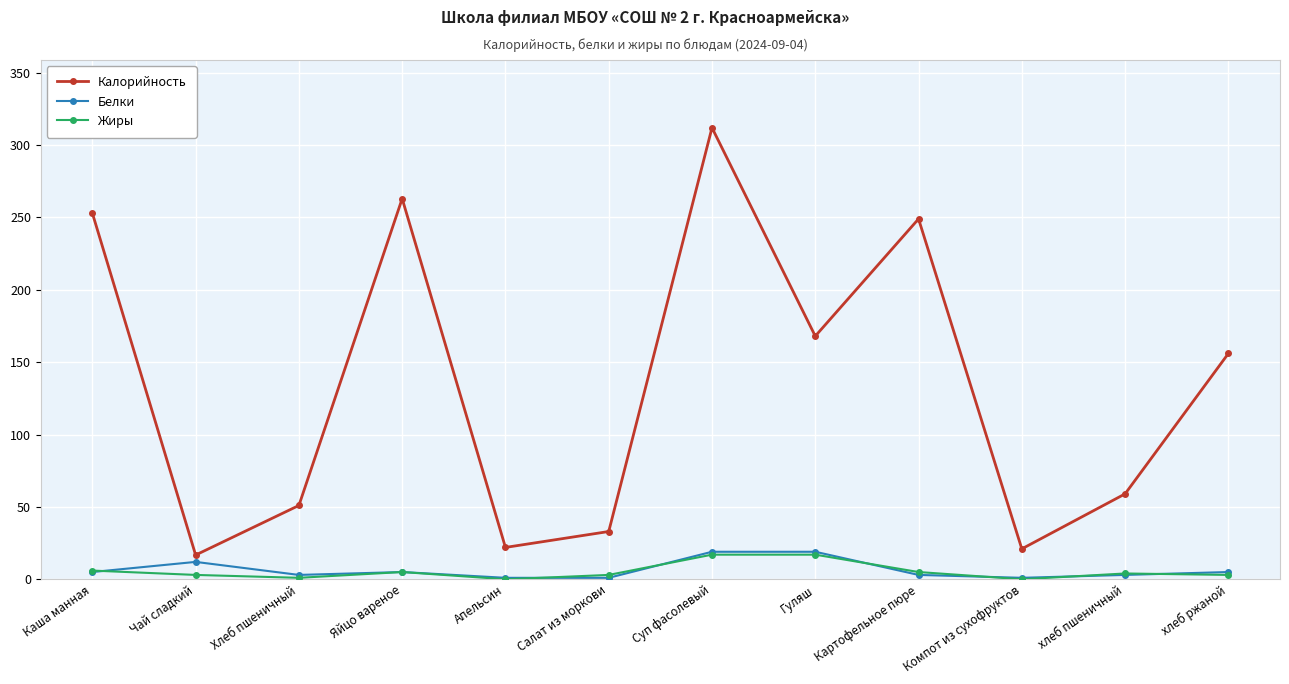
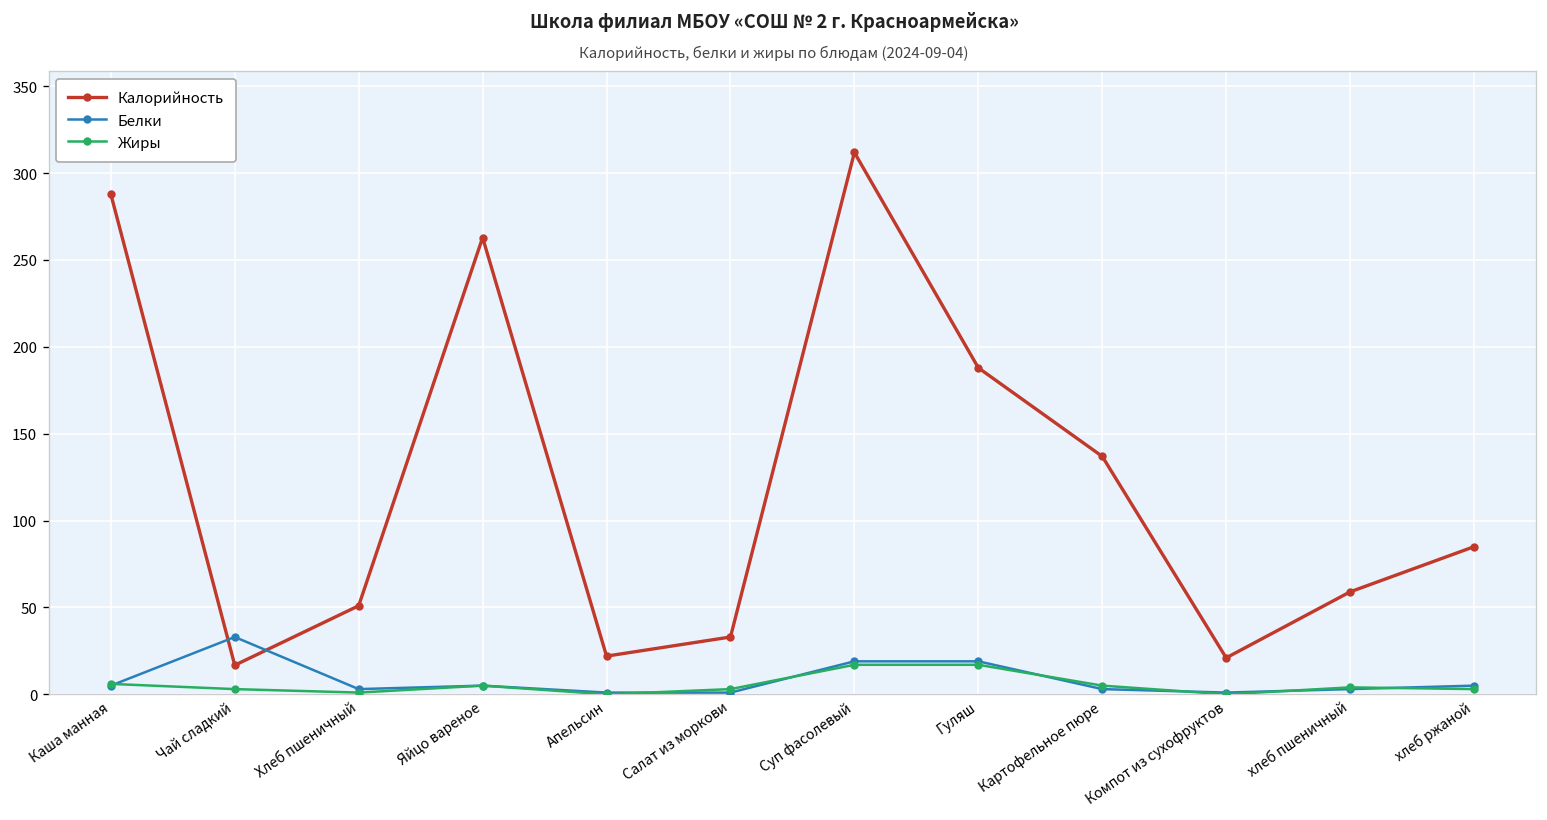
Калорийность, Каша манная: 253 -> 288
Белки, Чай сладкий: 12 -> 33
Калорийность, Гуляш: 168 -> 188
Калорийность, Картофельное пюре: 249 -> 137
Калорийность, хлеб ржаной: 156 -> 85
